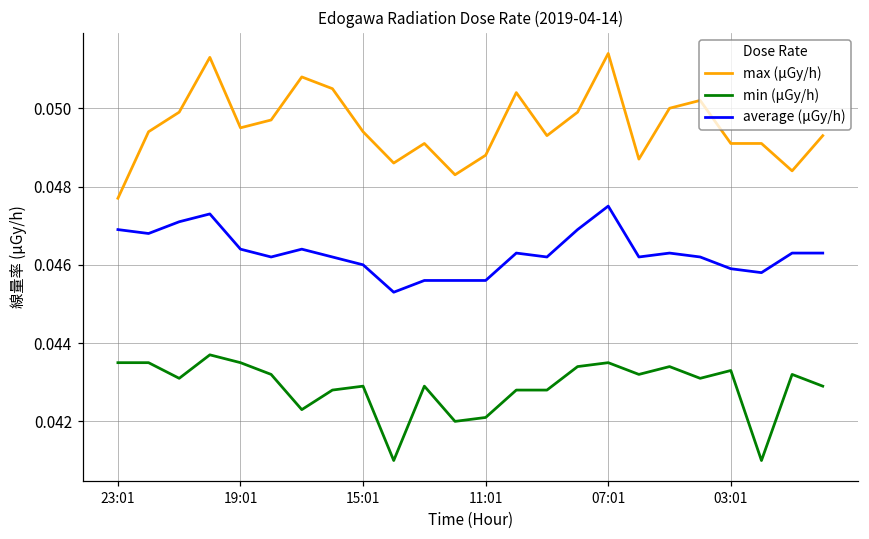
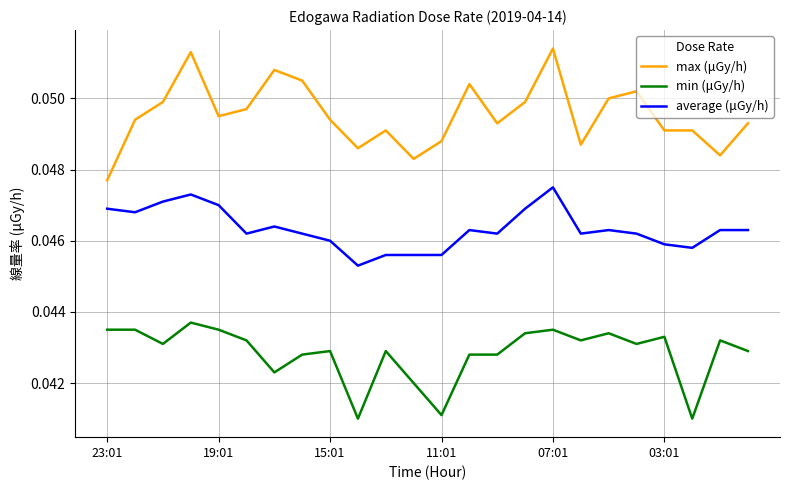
average (μGy/h), 19:01: 0.0464 -> 0.0470
min (μGy/h), 11:01: 0.0421 -> 0.0411
